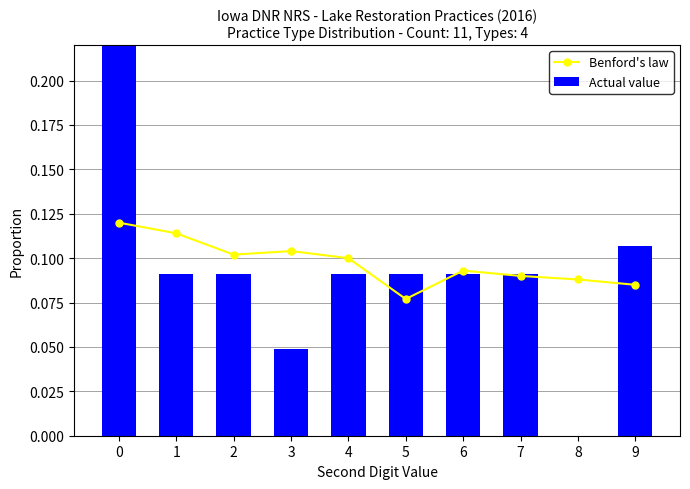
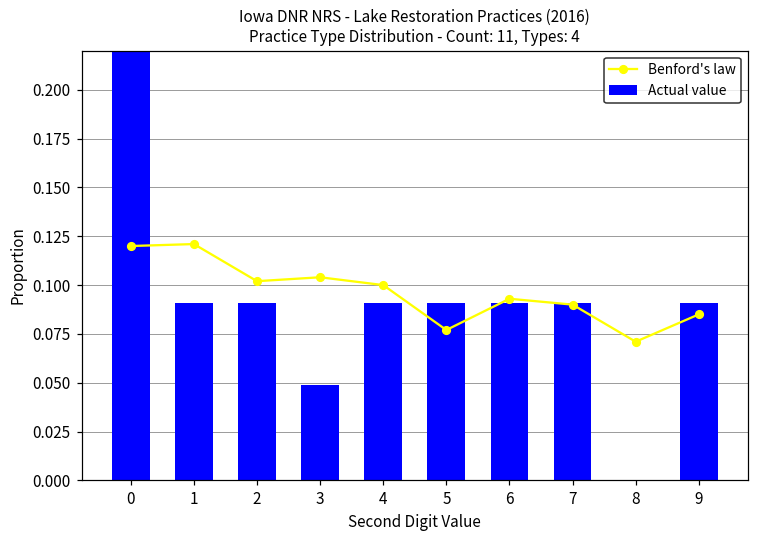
Benford's law, 1: 0.114 -> 0.121
Benford's law, 8: 0.088 -> 0.071
Actual value, 9: 0.107 -> 0.091
